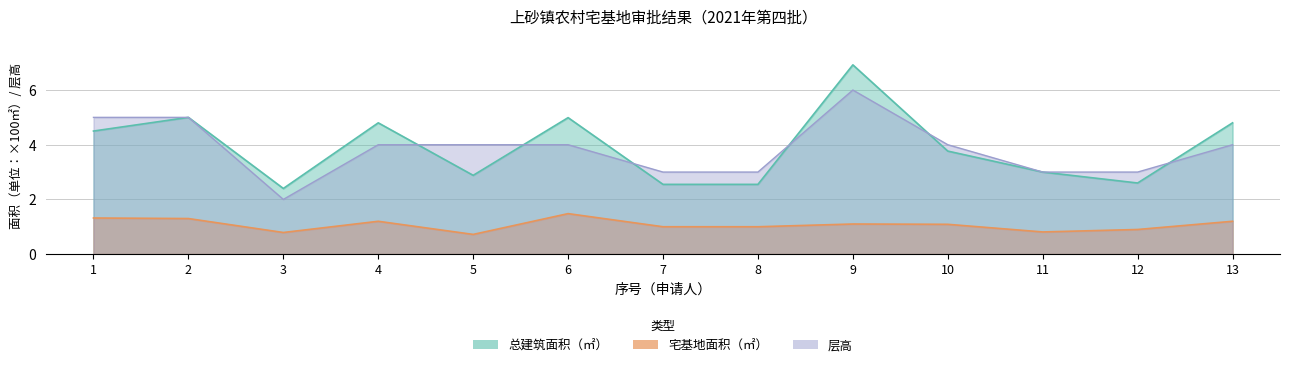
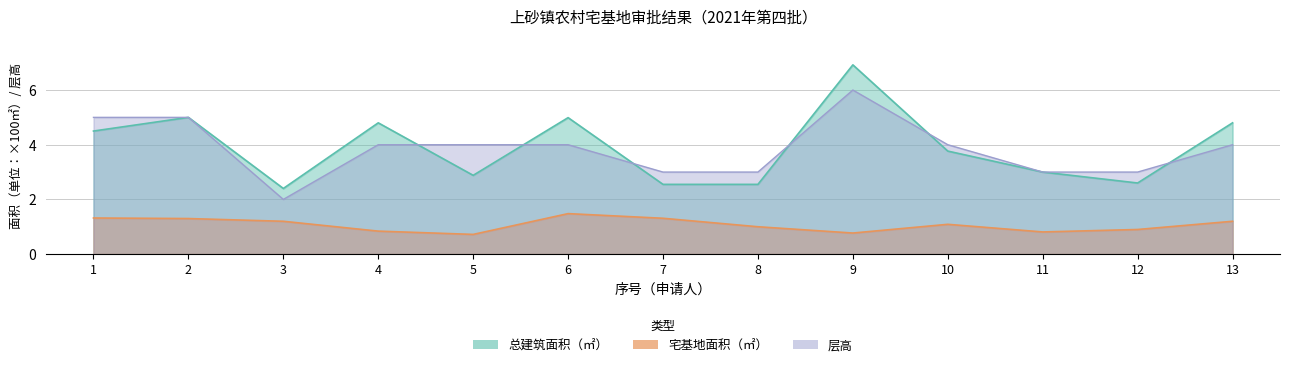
宅基地面积（㎡）, 3: 0.8 -> 1.2
宅基地面积（㎡）, 4: 1.2 -> 0.8
宅基地面积（㎡）, 7: 1.0 -> 1.3
宅基地面积（㎡）, 9: 1.1 -> 0.8
